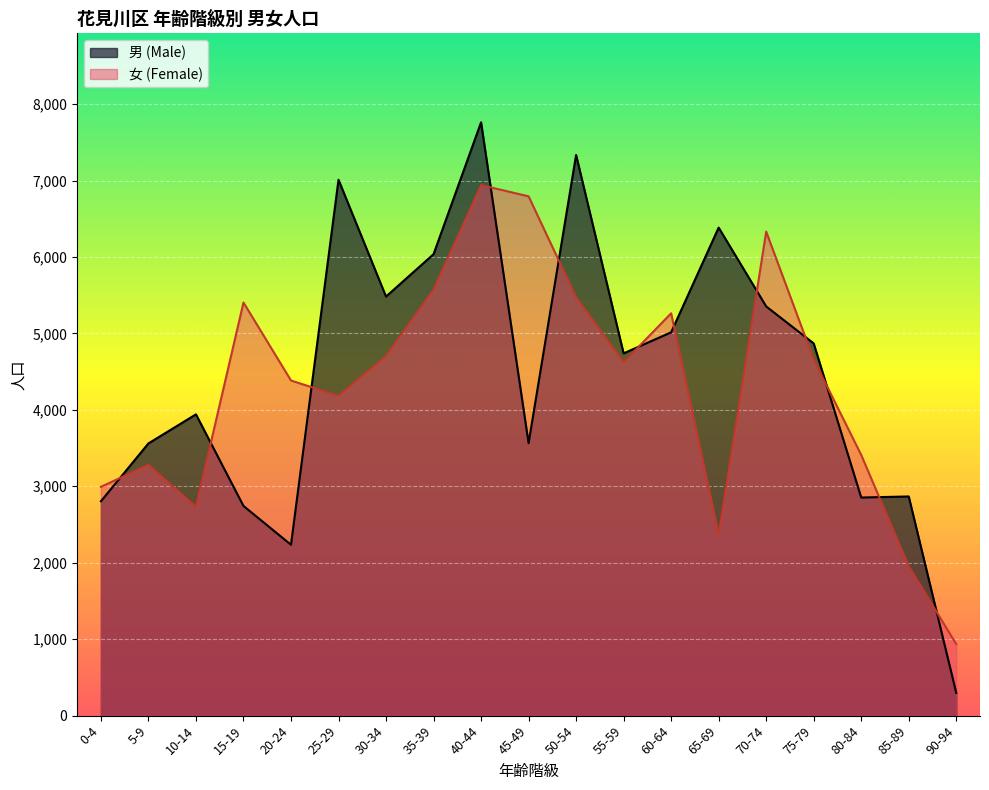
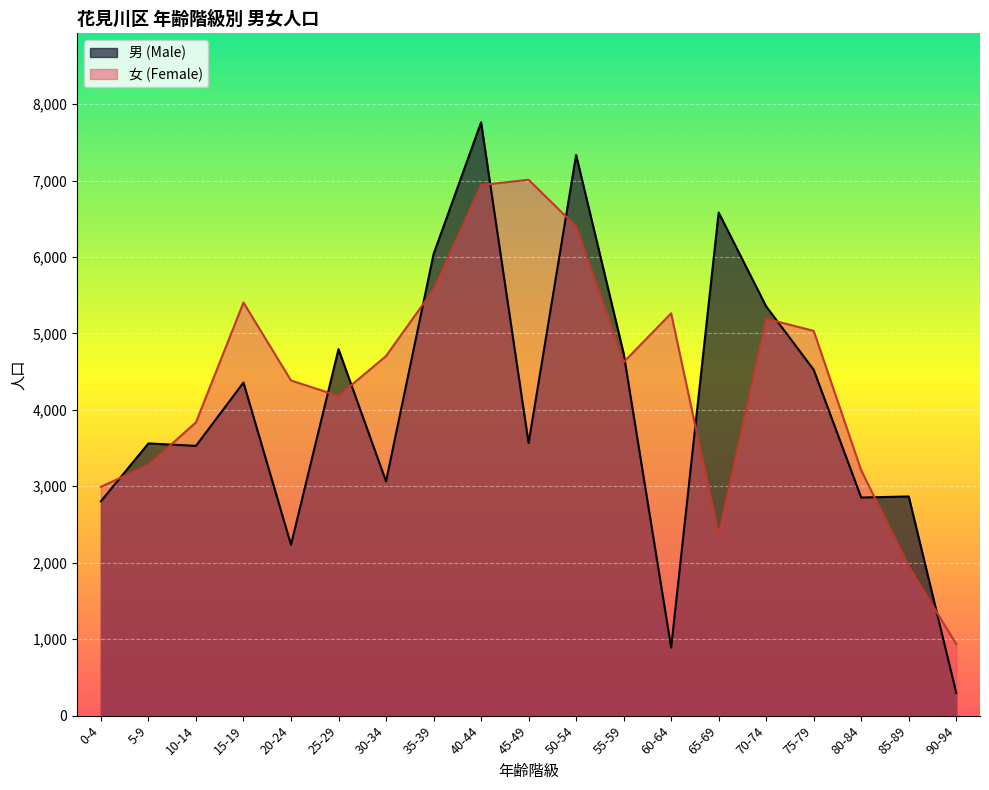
男 (Male), 10-14: 3,900 -> 3,500
女 (Female), 10-14: 2,700 -> 3,800
男 (Male), 15-19: 2,700 -> 4,400
男 (Male), 25-29: 7,000 -> 4,800
男 (Male), 30-34: 5,500 -> 3,100
女 (Female), 45-49: 6,800 -> 7,000
女 (Female), 50-54: 5,500 -> 6,400
男 (Male), 60-64: 5,000 -> 900
男 (Male), 65-69: 6,400 -> 6,600
女 (Female), 70-74: 6,300 -> 5,200
男 (Male), 75-79: 4,900 -> 4,500
女 (Female), 75-79: 4,700 -> 5,000
女 (Female), 80-84: 3,400 -> 3,200
